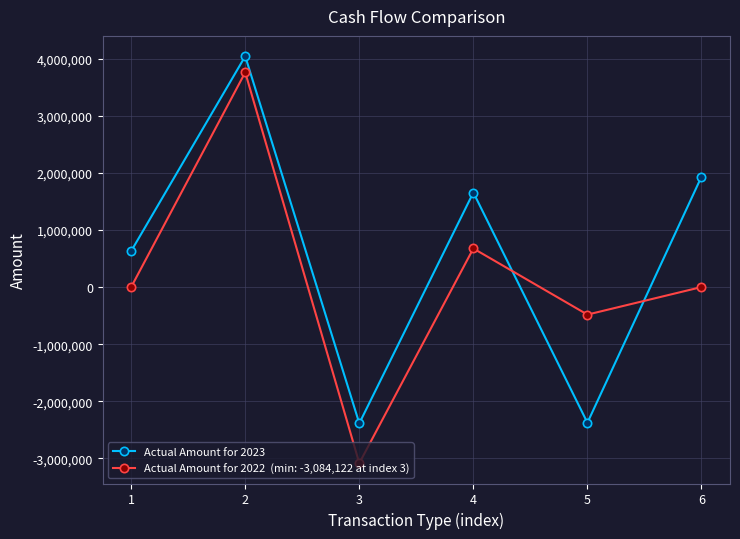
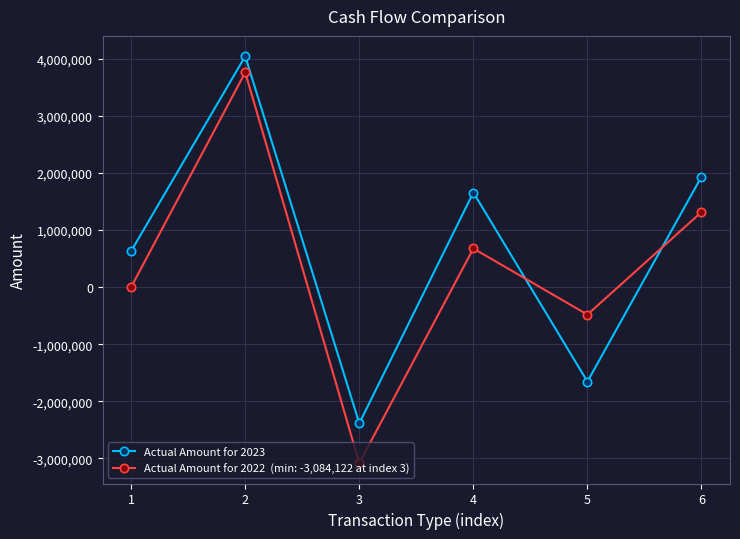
Actual Amount for 2023, 5: -2,400,000 -> -1,700,000
Actual Amount for 2022 (min: -3,084,122 at index 3), 6: 0 -> 1,300,000
